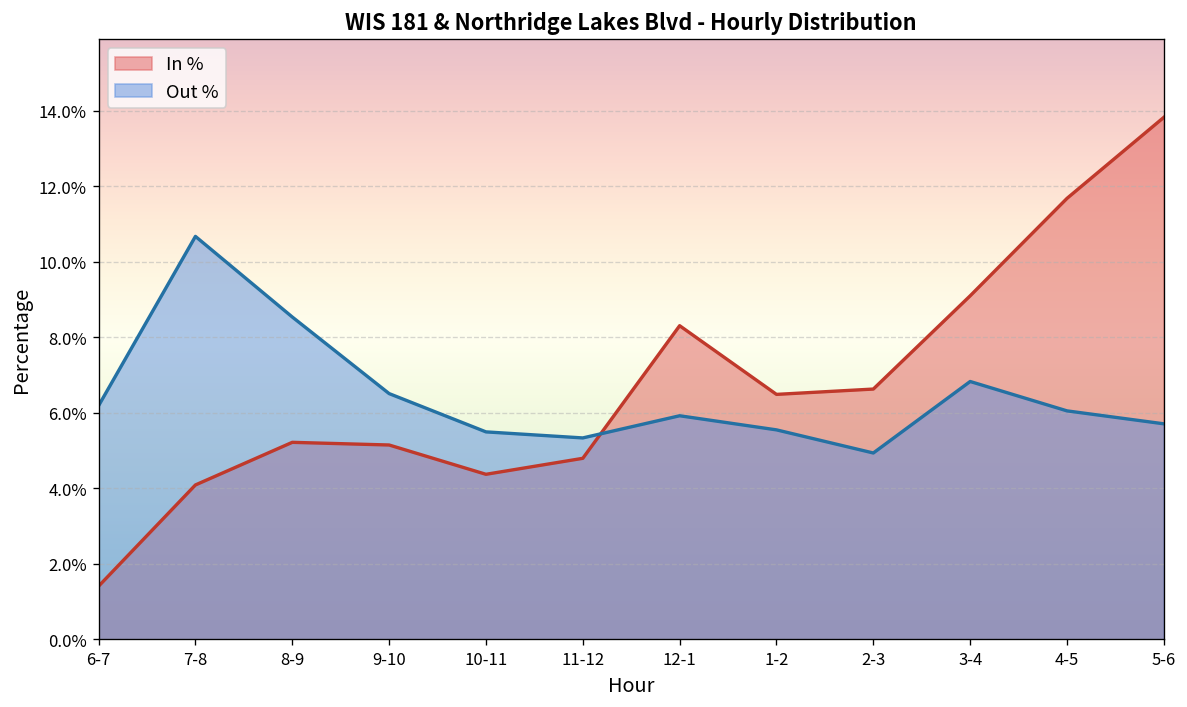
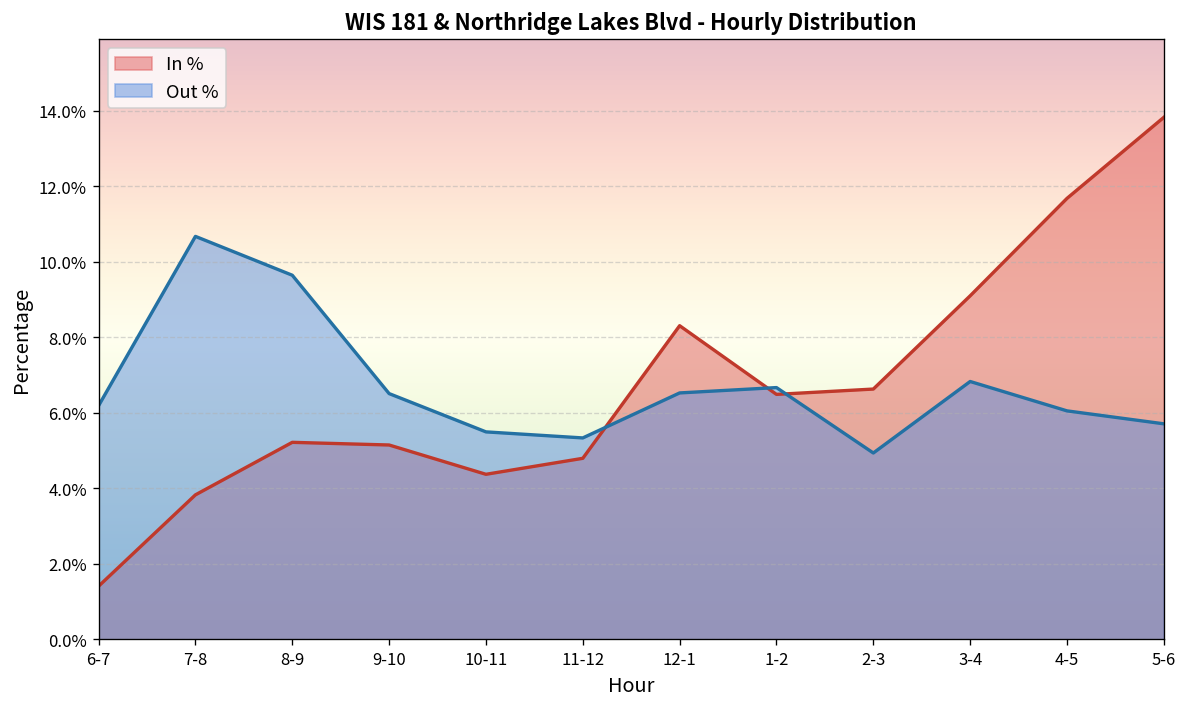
In %, 7-8: 4.1% -> 3.8%
Out %, 8-9: 8.5% -> 9.6%
Out %, 12-1: 5.9% -> 6.5%
Out %, 1-2: 5.6% -> 6.7%
